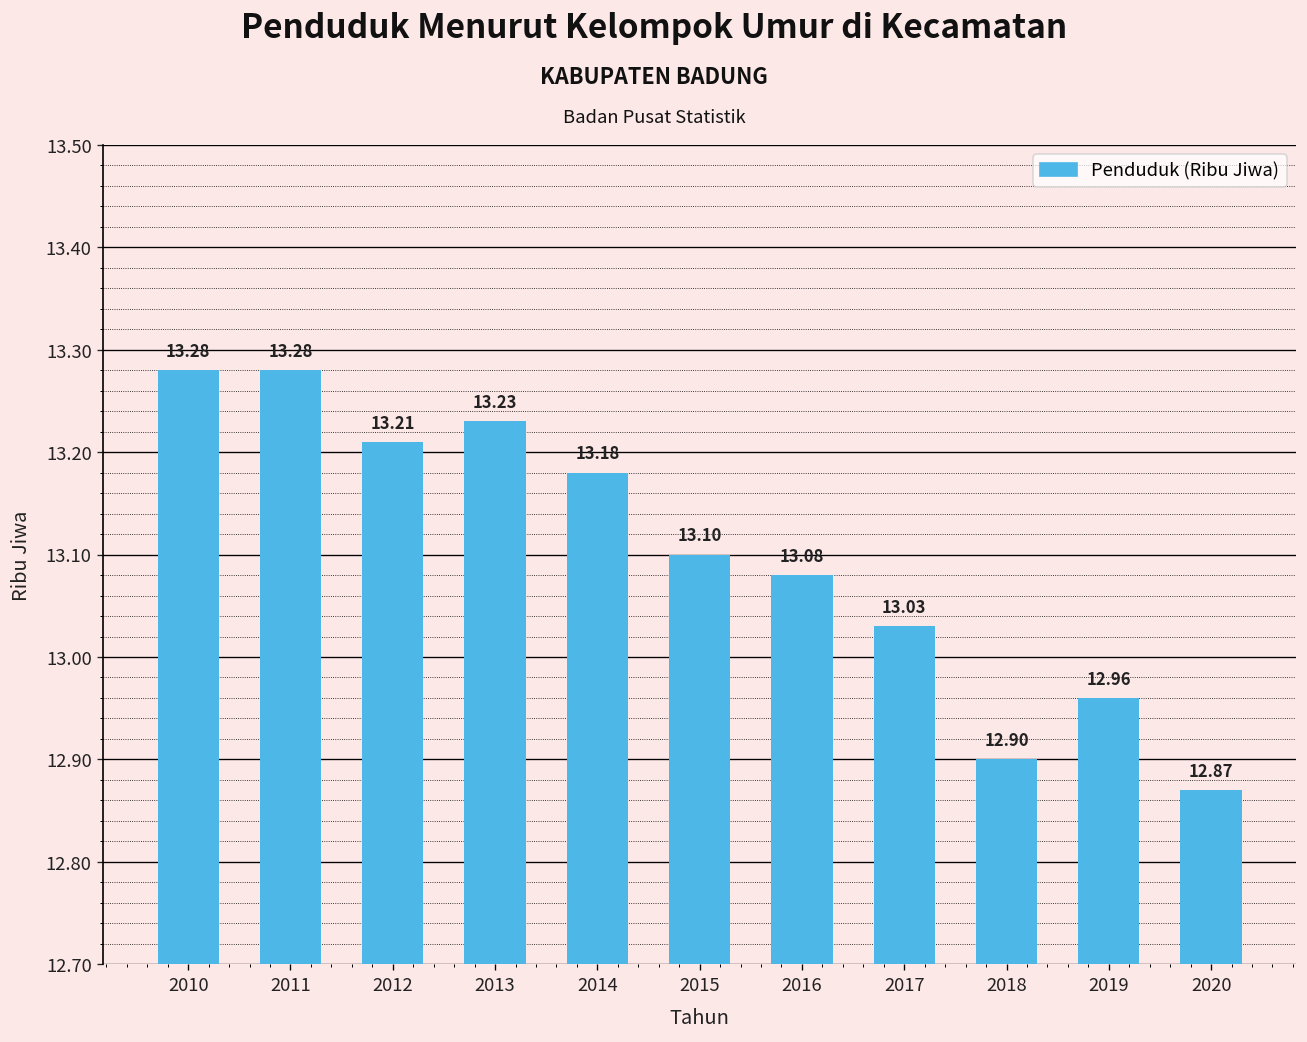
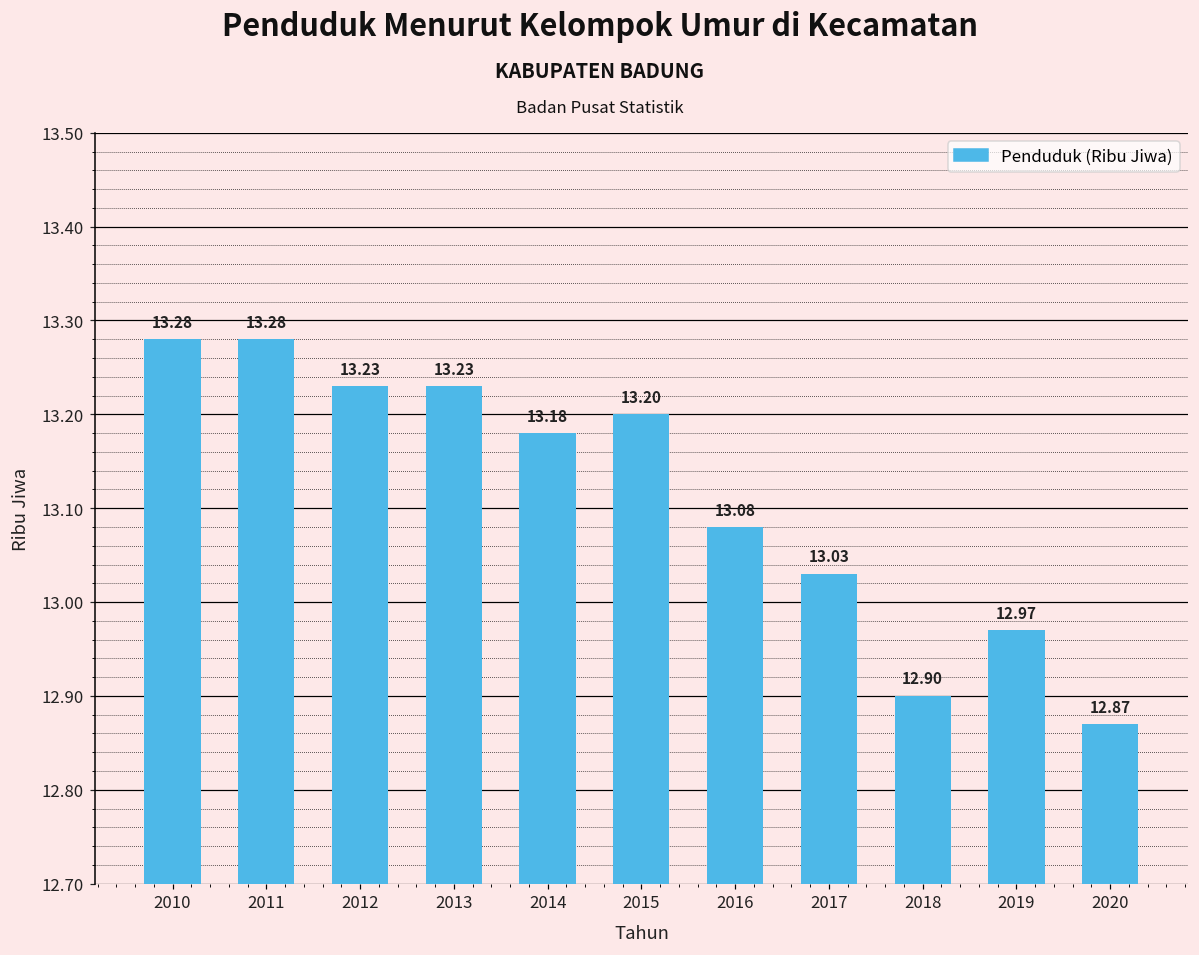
2012: 13.21 -> 13.23
2015: 13.10 -> 13.20
2019: 12.96 -> 12.97
